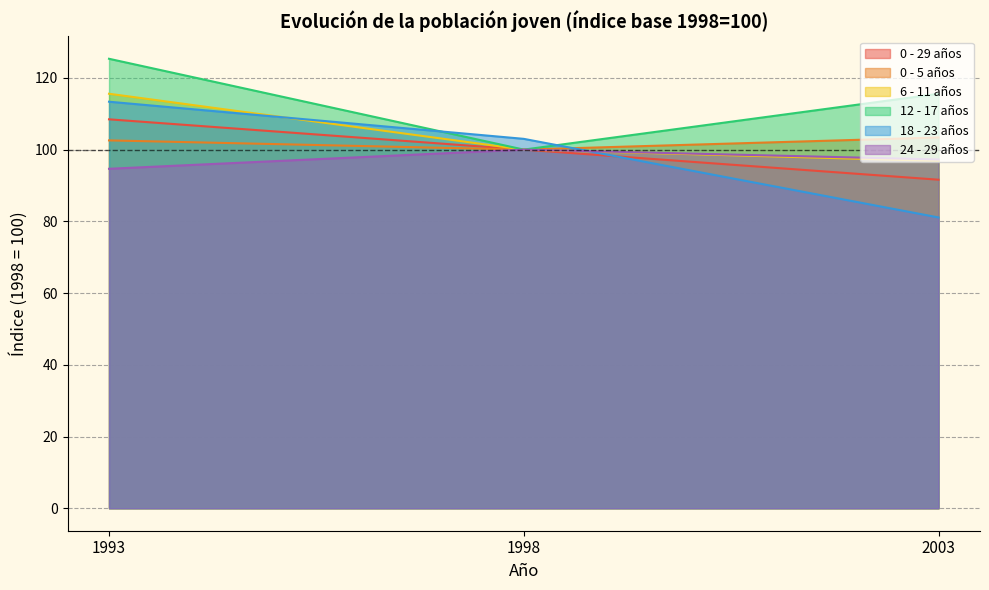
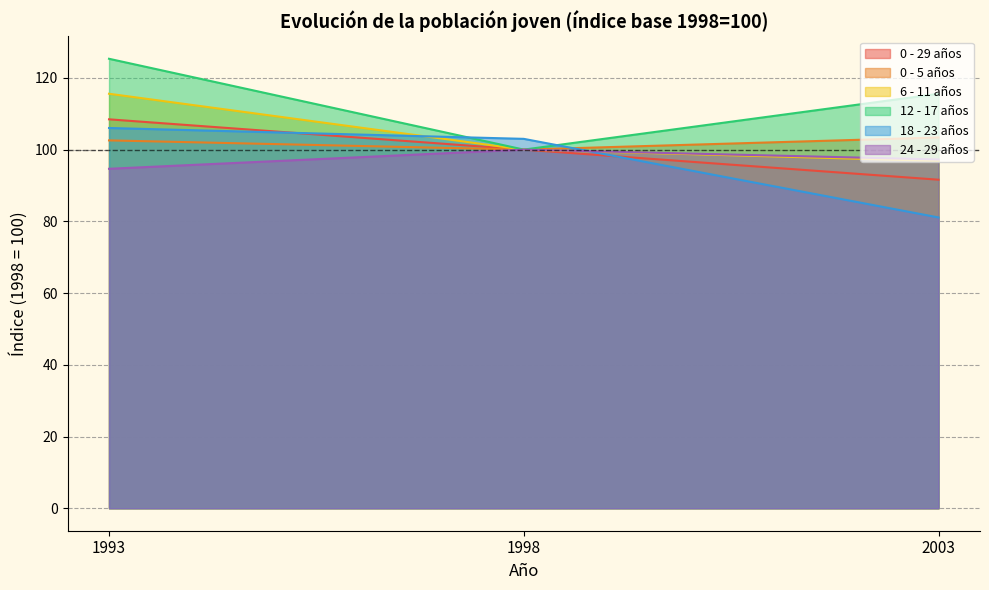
18 - 23 años, 1993: 113 -> 106
